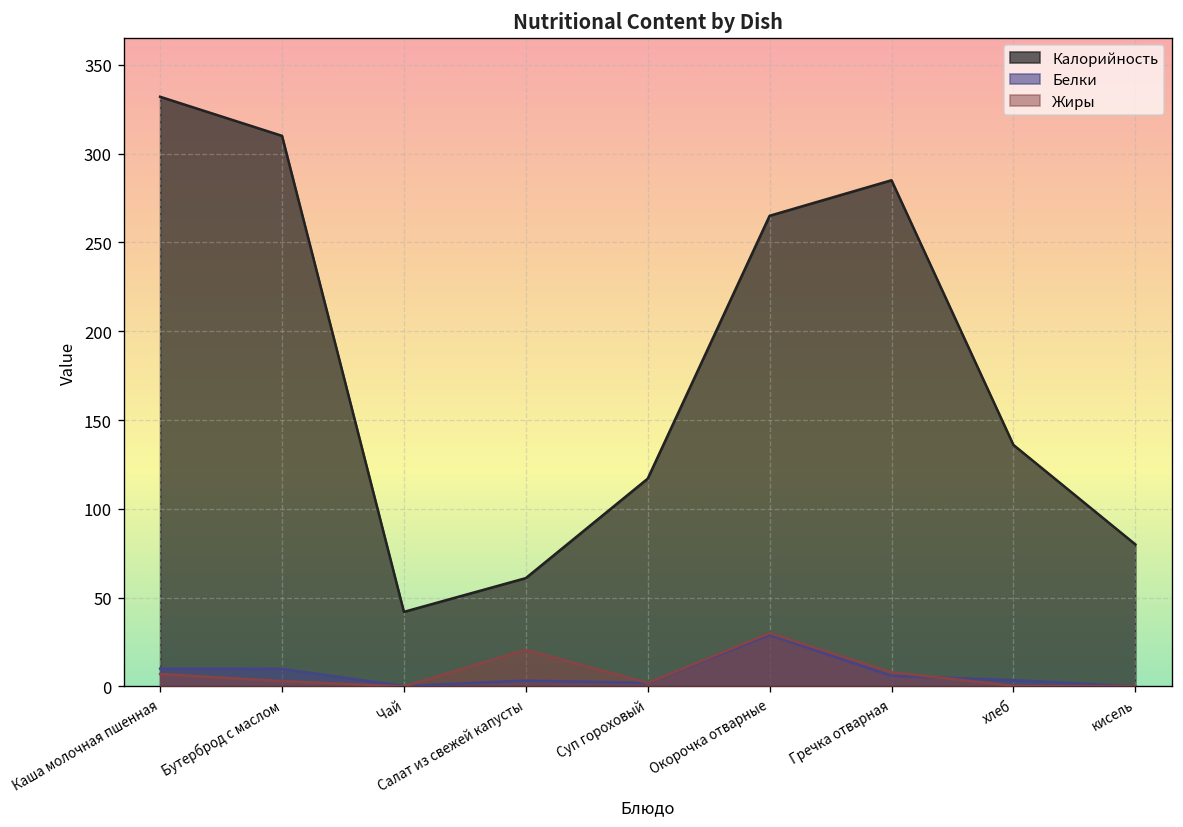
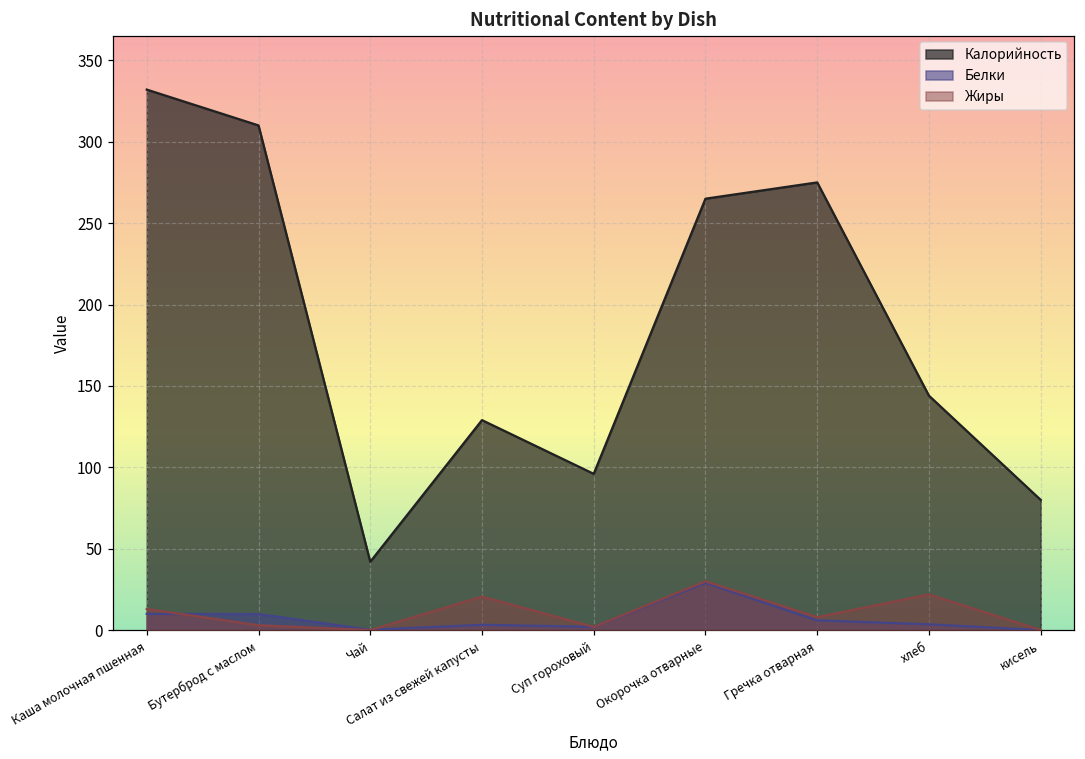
Жиры, Каша молочная пшенная: 7 -> 13
Калорийность, Салат из свежей капусты: 61 -> 129
Калорийность, Суп гороховый: 117 -> 96
Калорийность, Гречка отварная: 285 -> 275
Калорийность, хлеб: 136 -> 144
Жиры, хлеб: 0 -> 22
